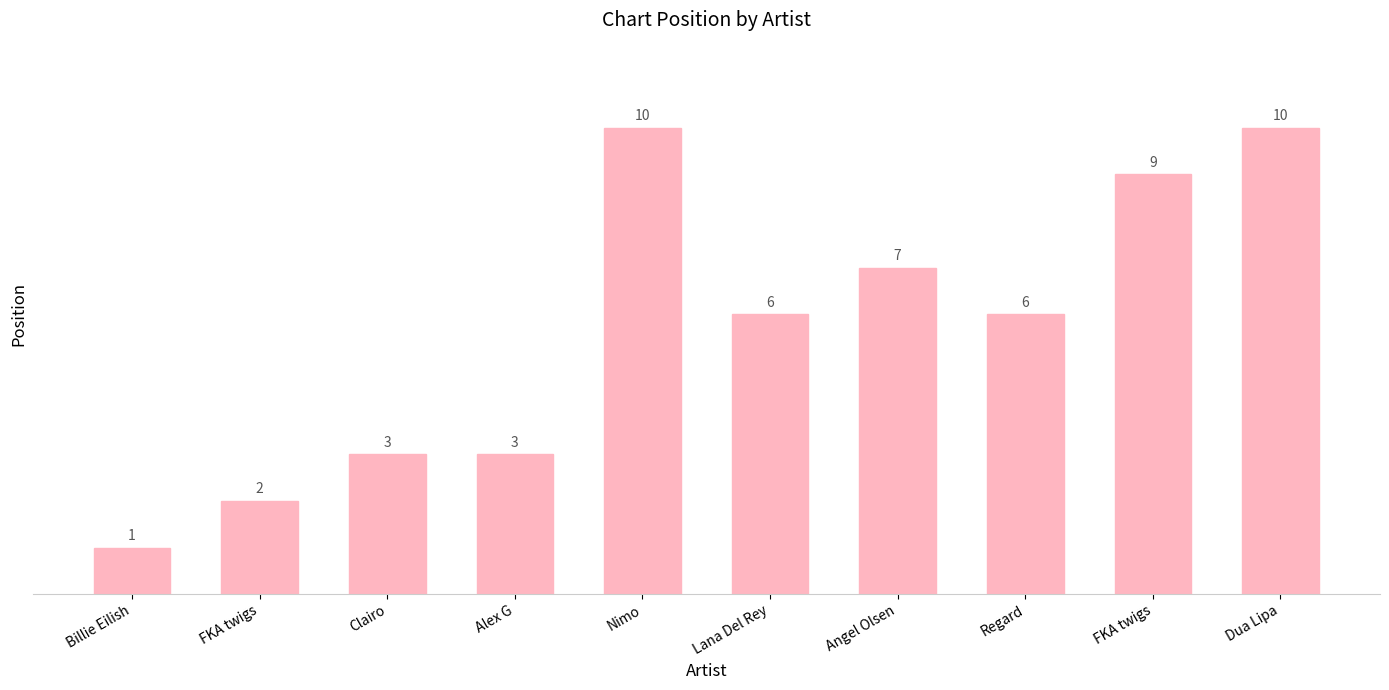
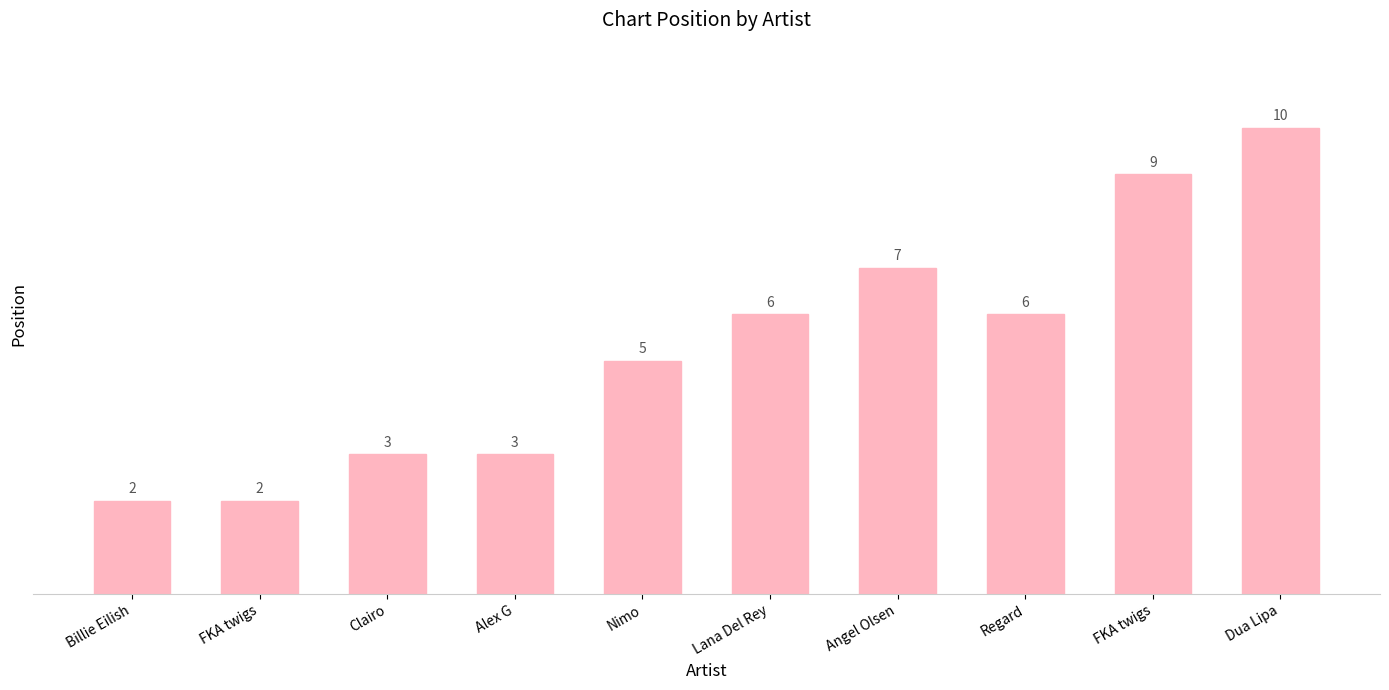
Billie Eilish: 1 -> 2
Nimo: 10 -> 5
